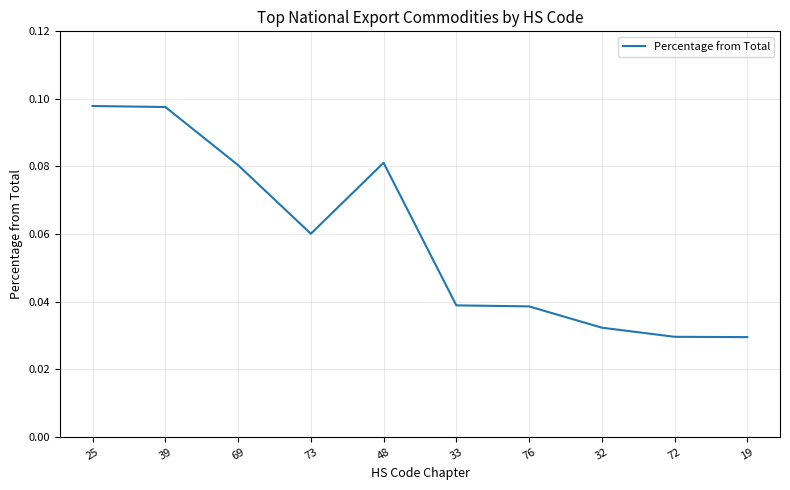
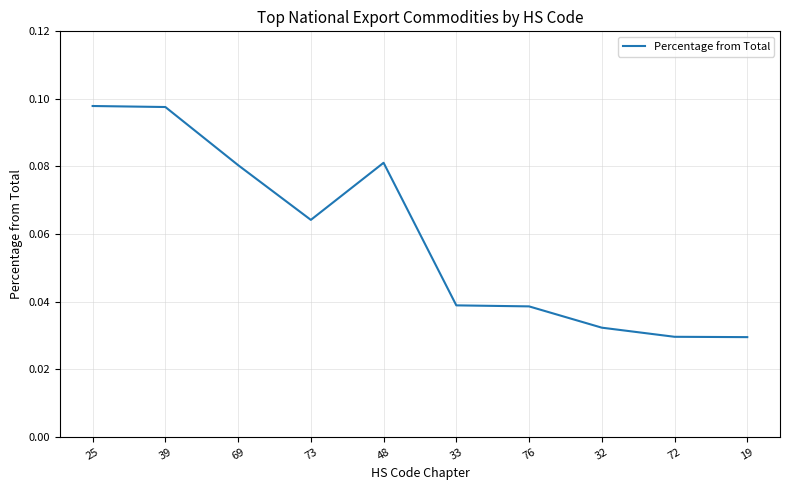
73: 0.060 -> 0.064
